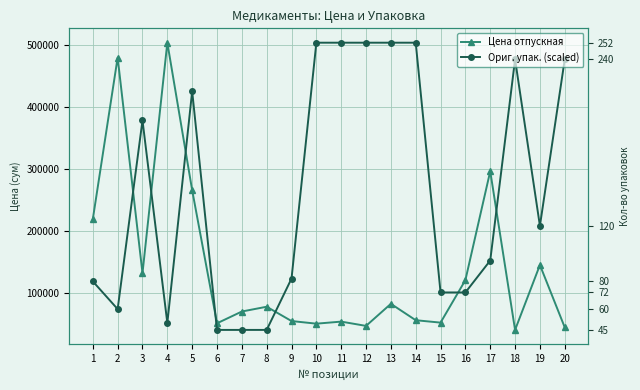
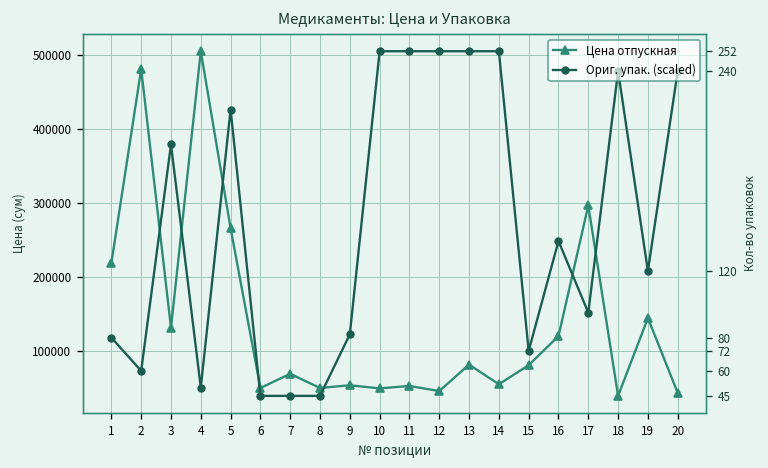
Цена отпускная, 8: 80000 -> 50000
Цена отпускная, 15: 50000 -> 80000
Ориг. упак. (scaled), 16: 100000 -> 250000
